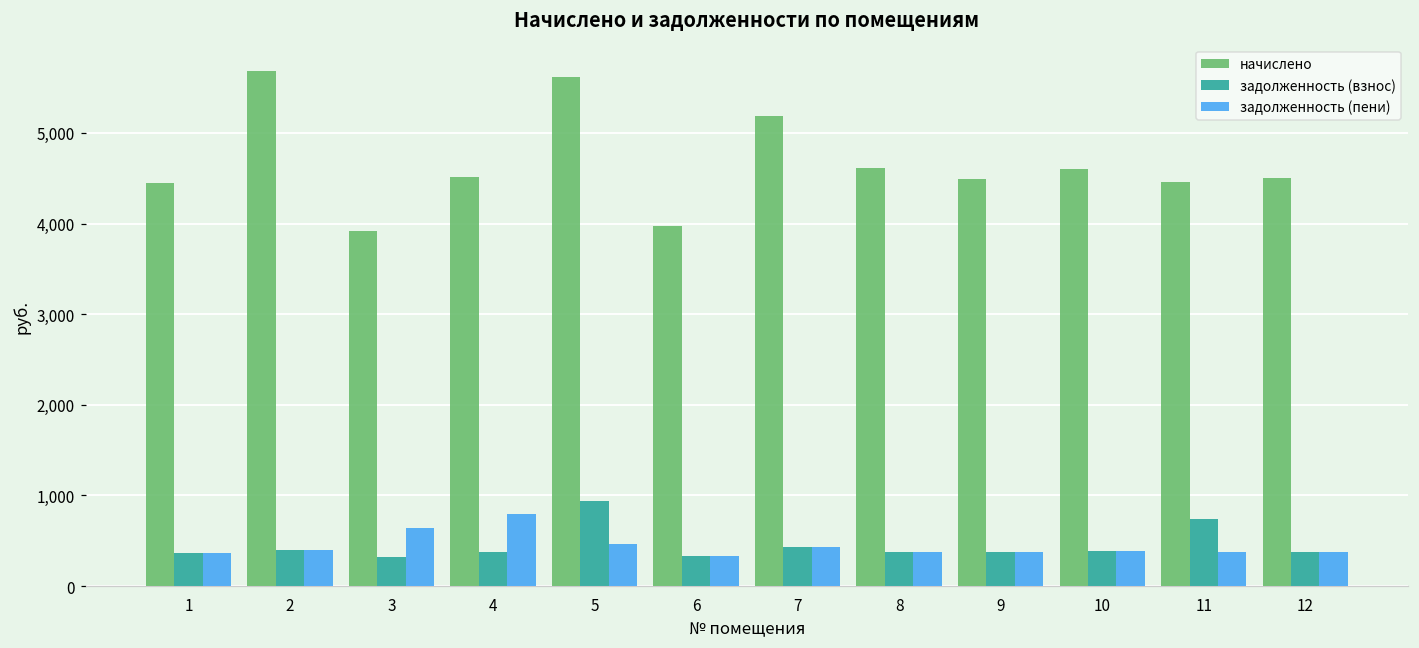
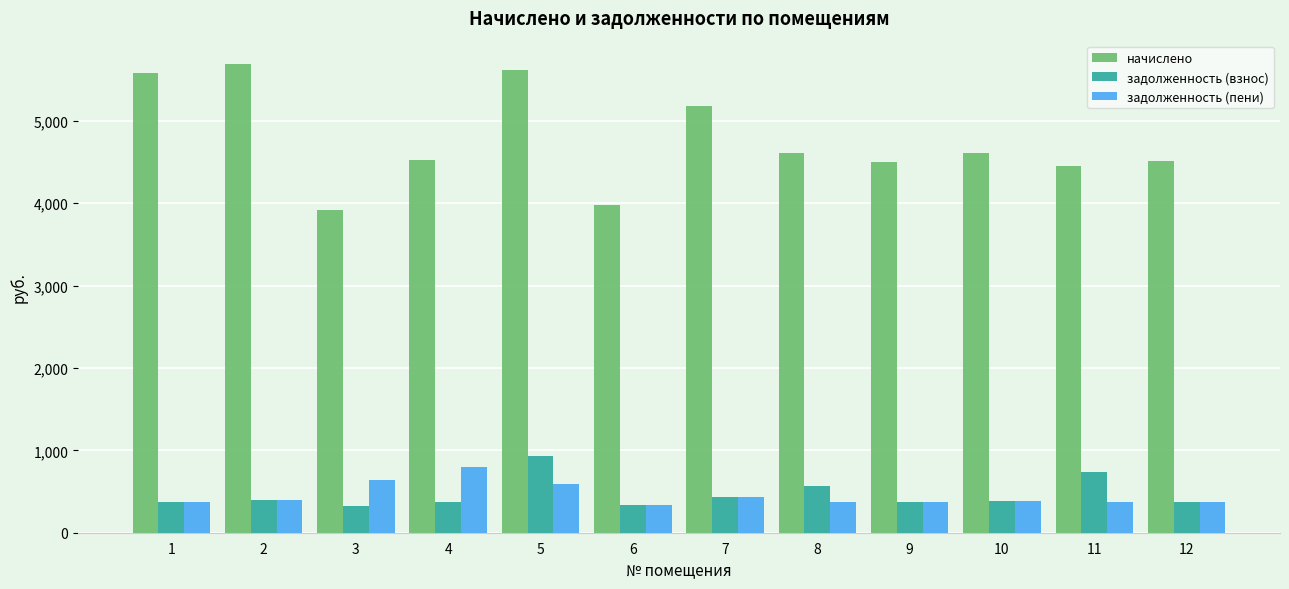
начислено, 1: 4,400 -> 5,600
задолженность (пени), 5: 500 -> 600
задолженность (взнос), 8: 400 -> 600
